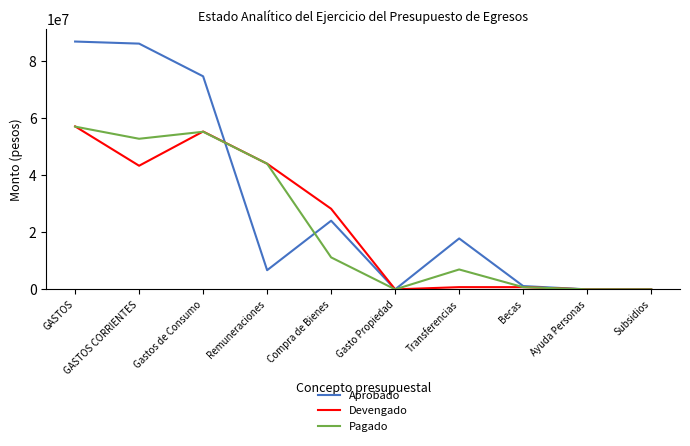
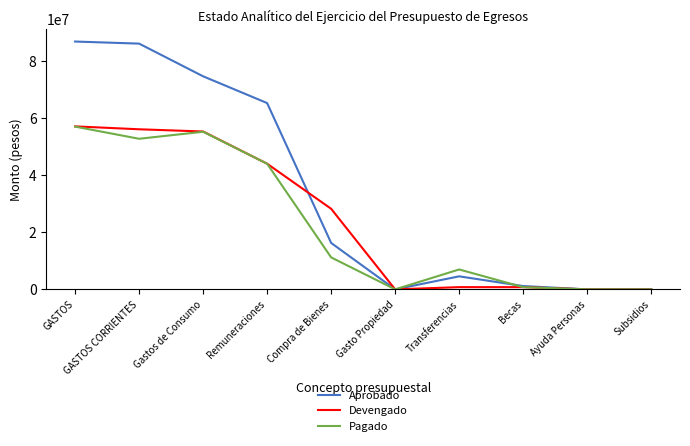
Devengado, GASTOS CORRIENTES: 43000000 -> 56000000
Aprobado, Remuneraciones: 7000000 -> 65000000
Aprobado, Compra de Bienes: 24000000 -> 16000000
Aprobado, Transferencias: 18000000 -> 5000000
